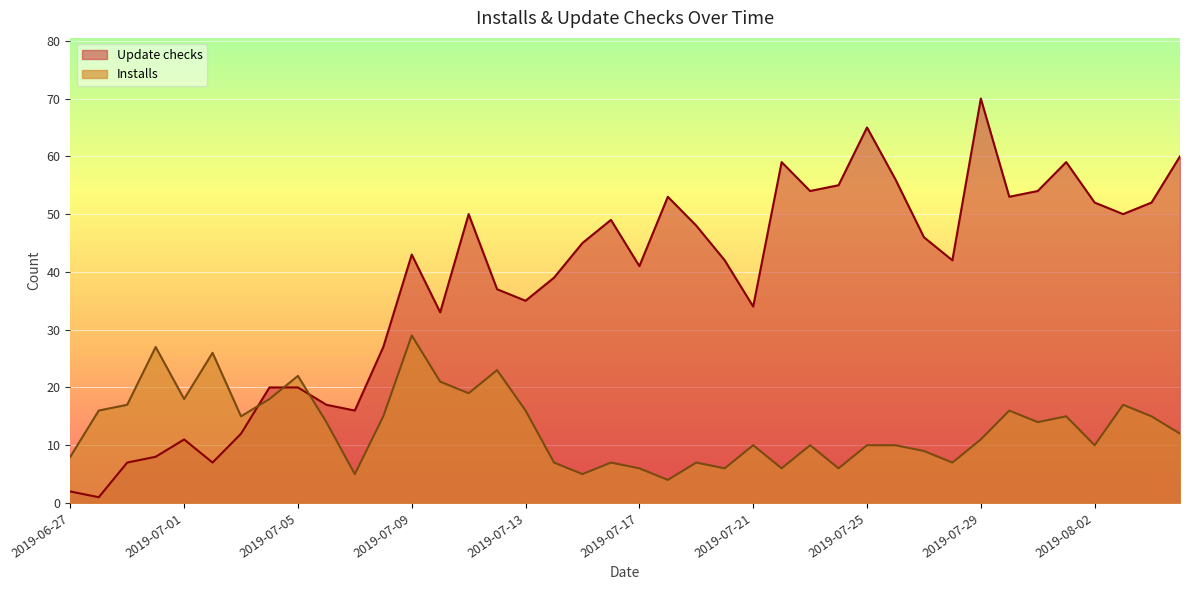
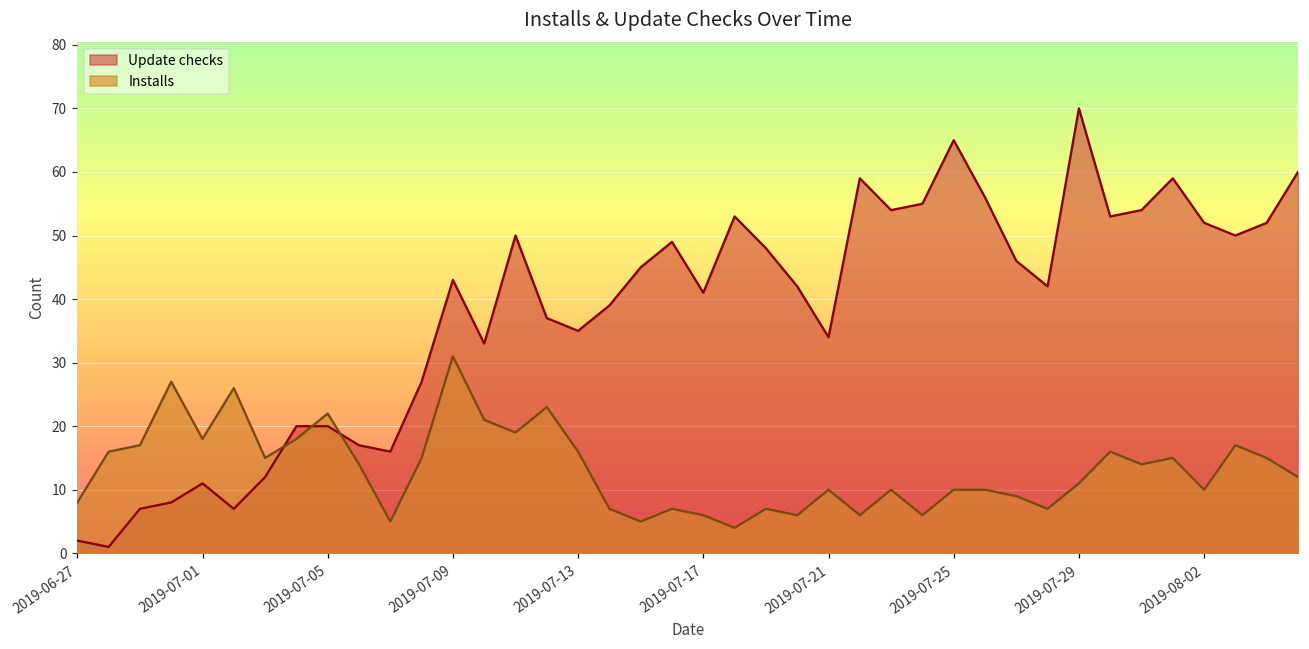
Installs, 2019-07-09: 29 -> 31
